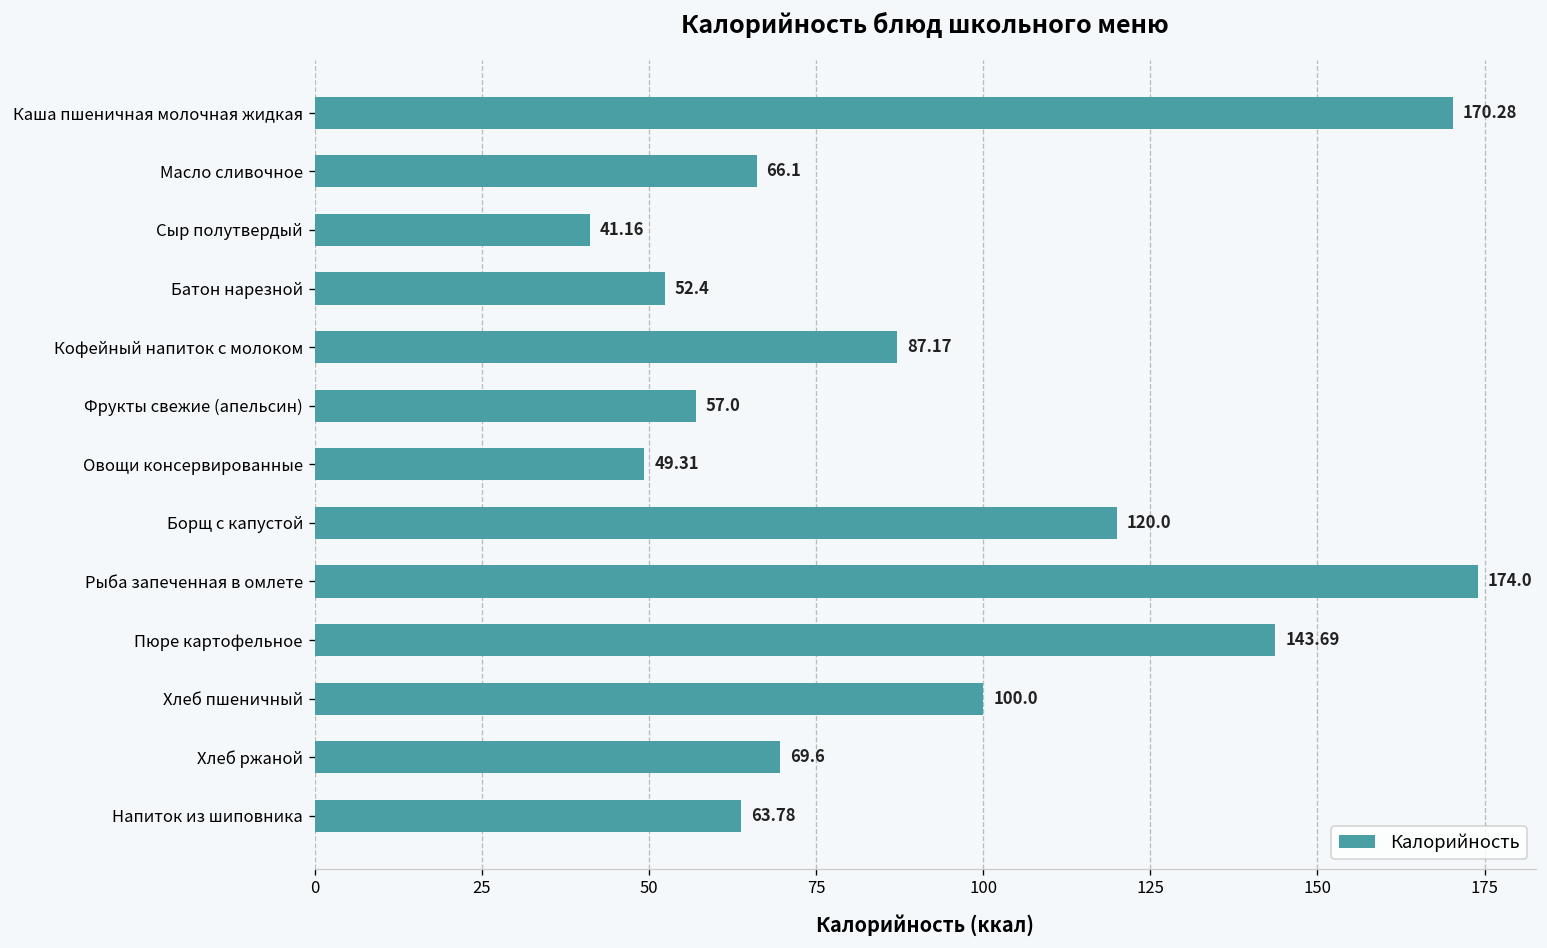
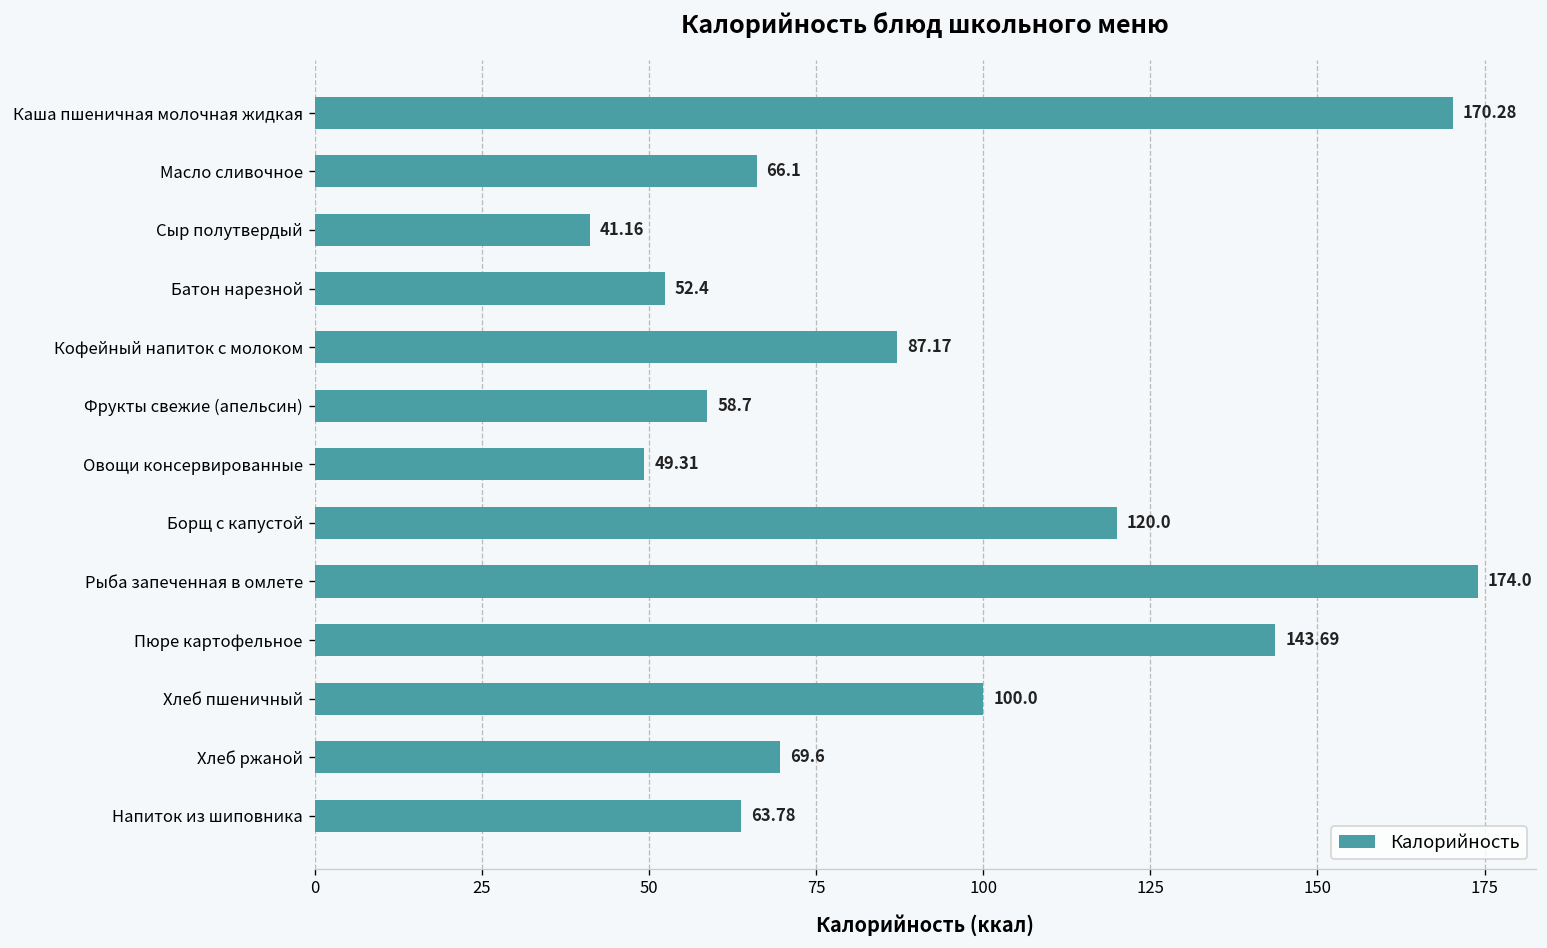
Фрукты свежие (апельсин): 57.0 -> 58.7
